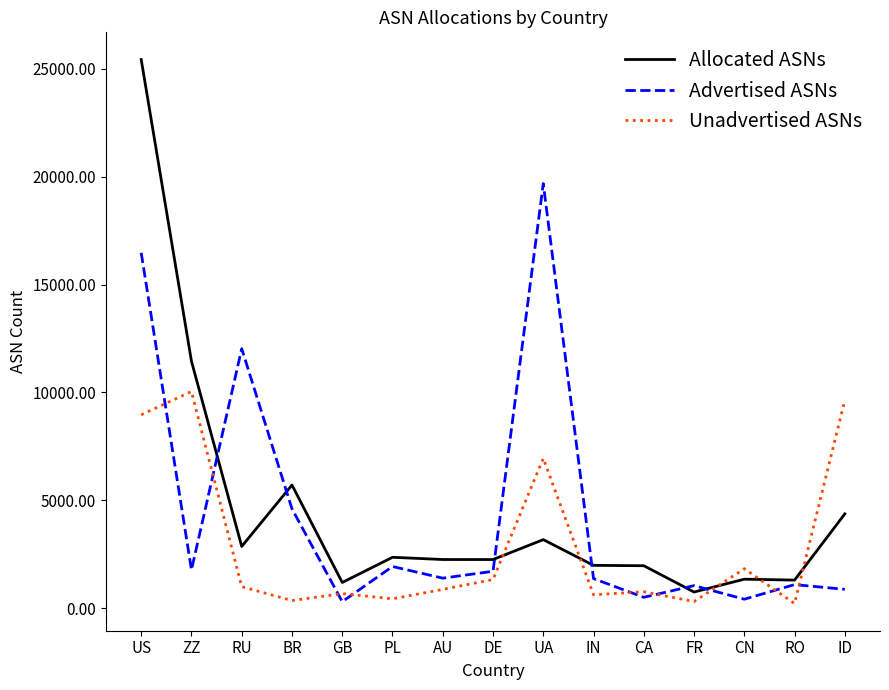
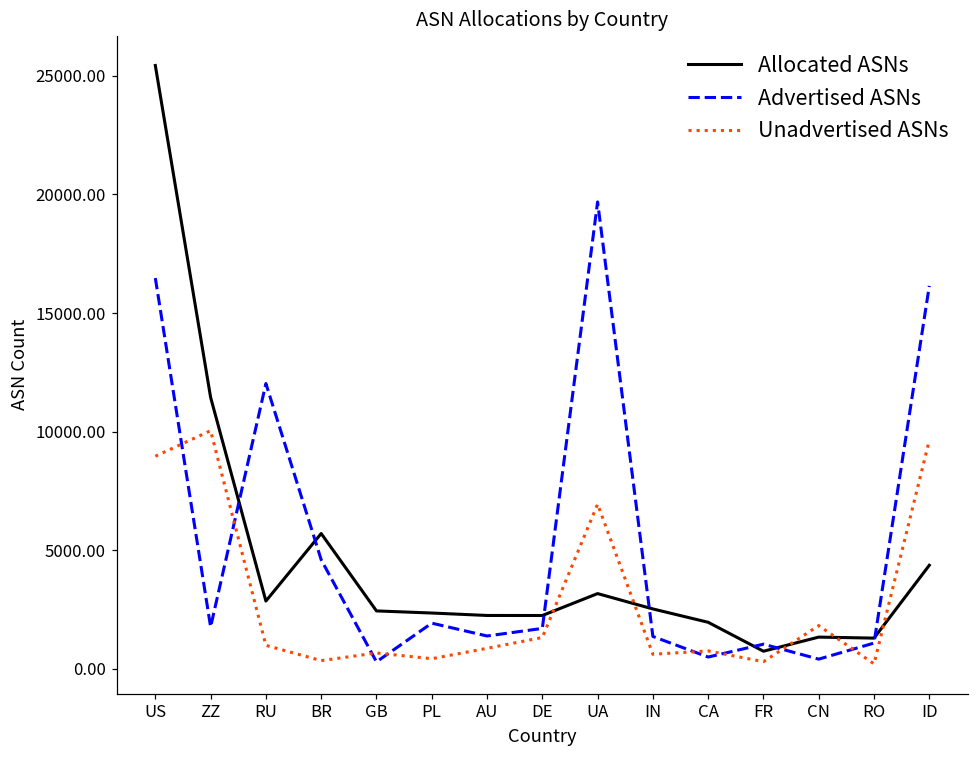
Allocated ASNs, GB: 1200 -> 2400
Allocated ASNs, IN: 2000 -> 2500
Advertised ASNs, ID: 900 -> 16100
